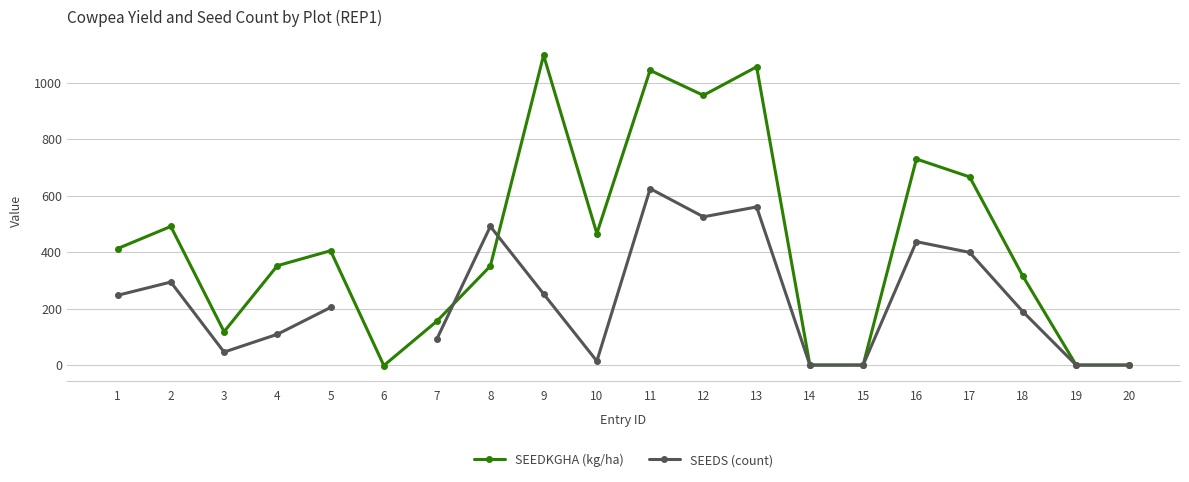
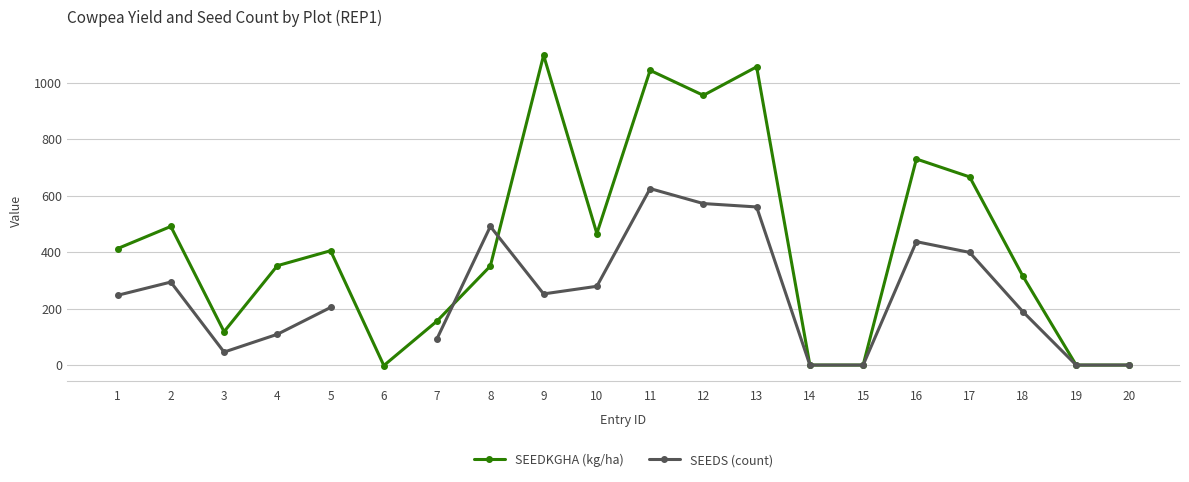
SEEDS (count), 10: 10 -> 280
SEEDS (count), 12: 530 -> 570
